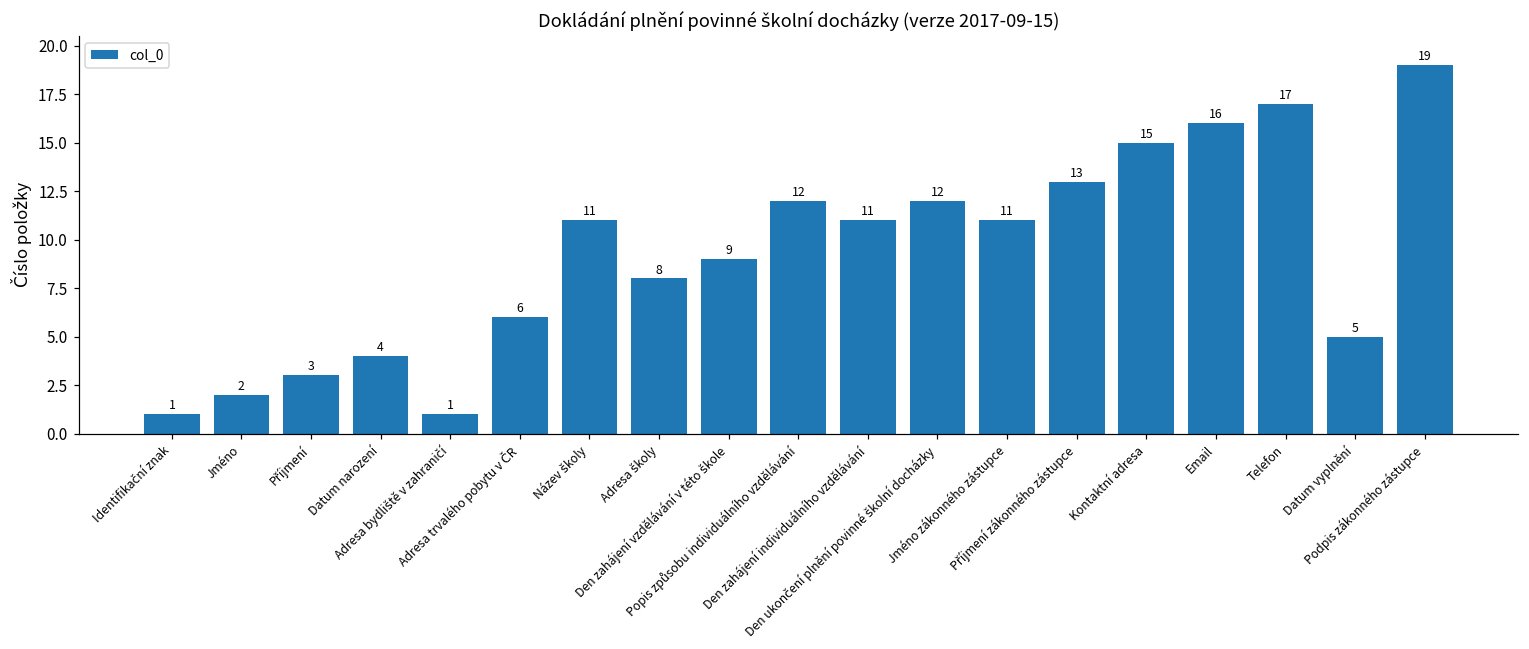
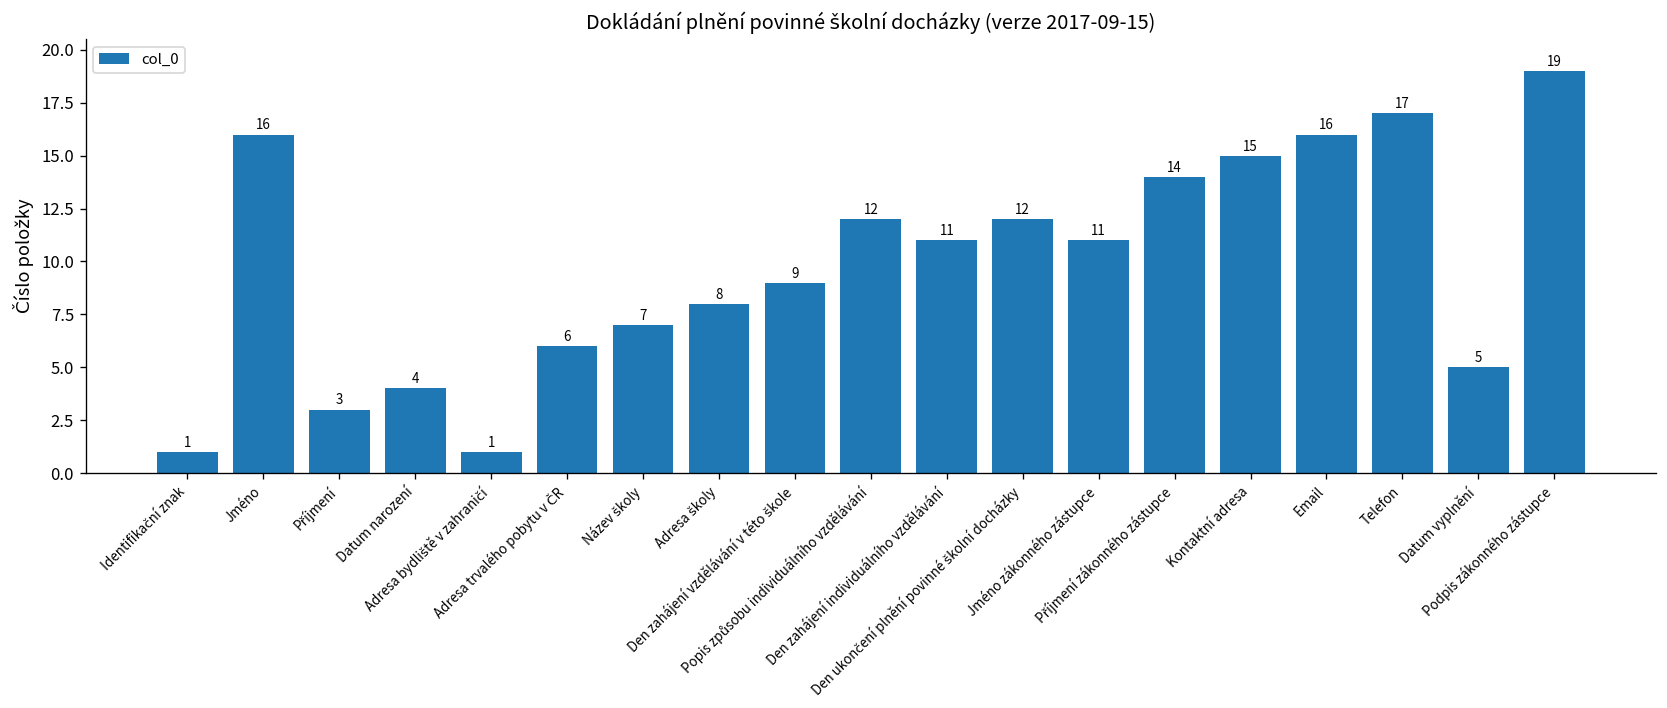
Jméno: 2 -> 16
Název školy: 11 -> 7
Příjmení zákonného zástupce: 13 -> 14
